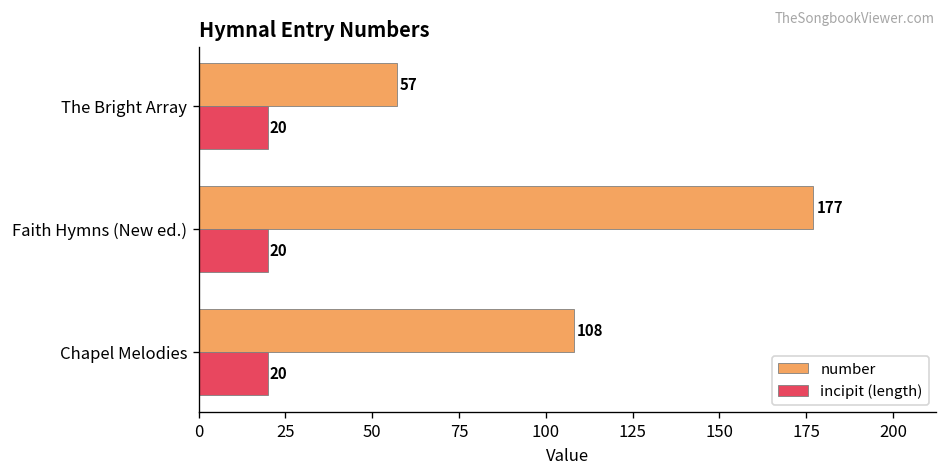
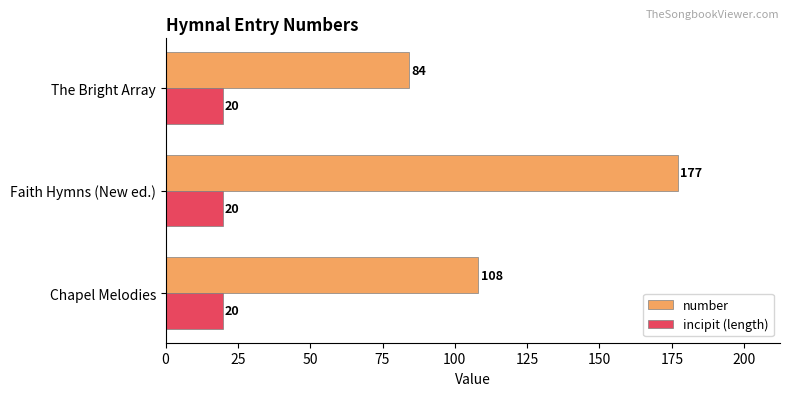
number, The Bright Array: 57 -> 84
